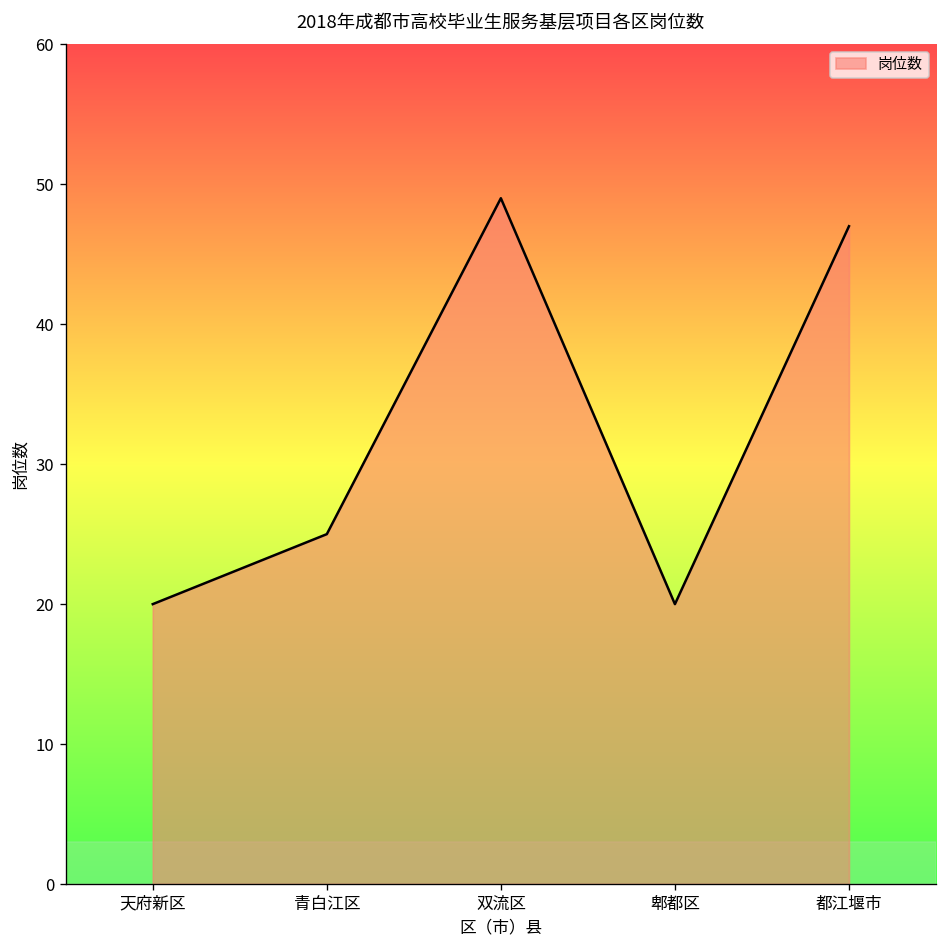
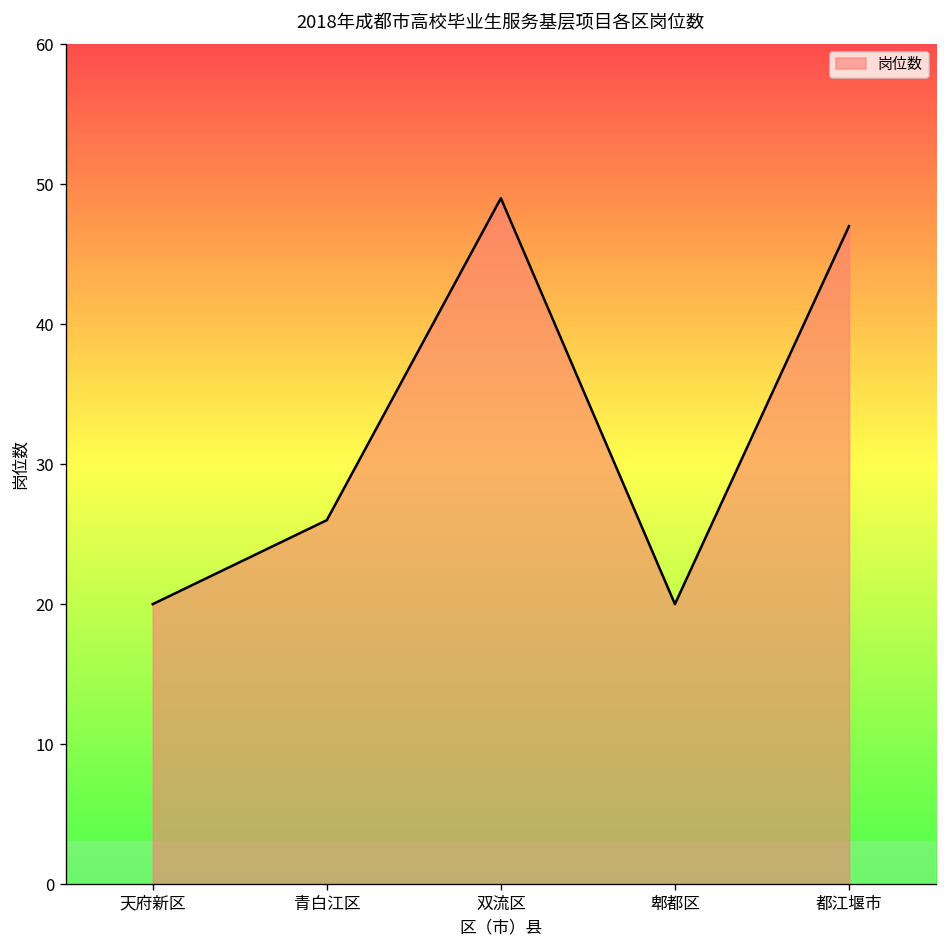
青白江区: 25 -> 26
